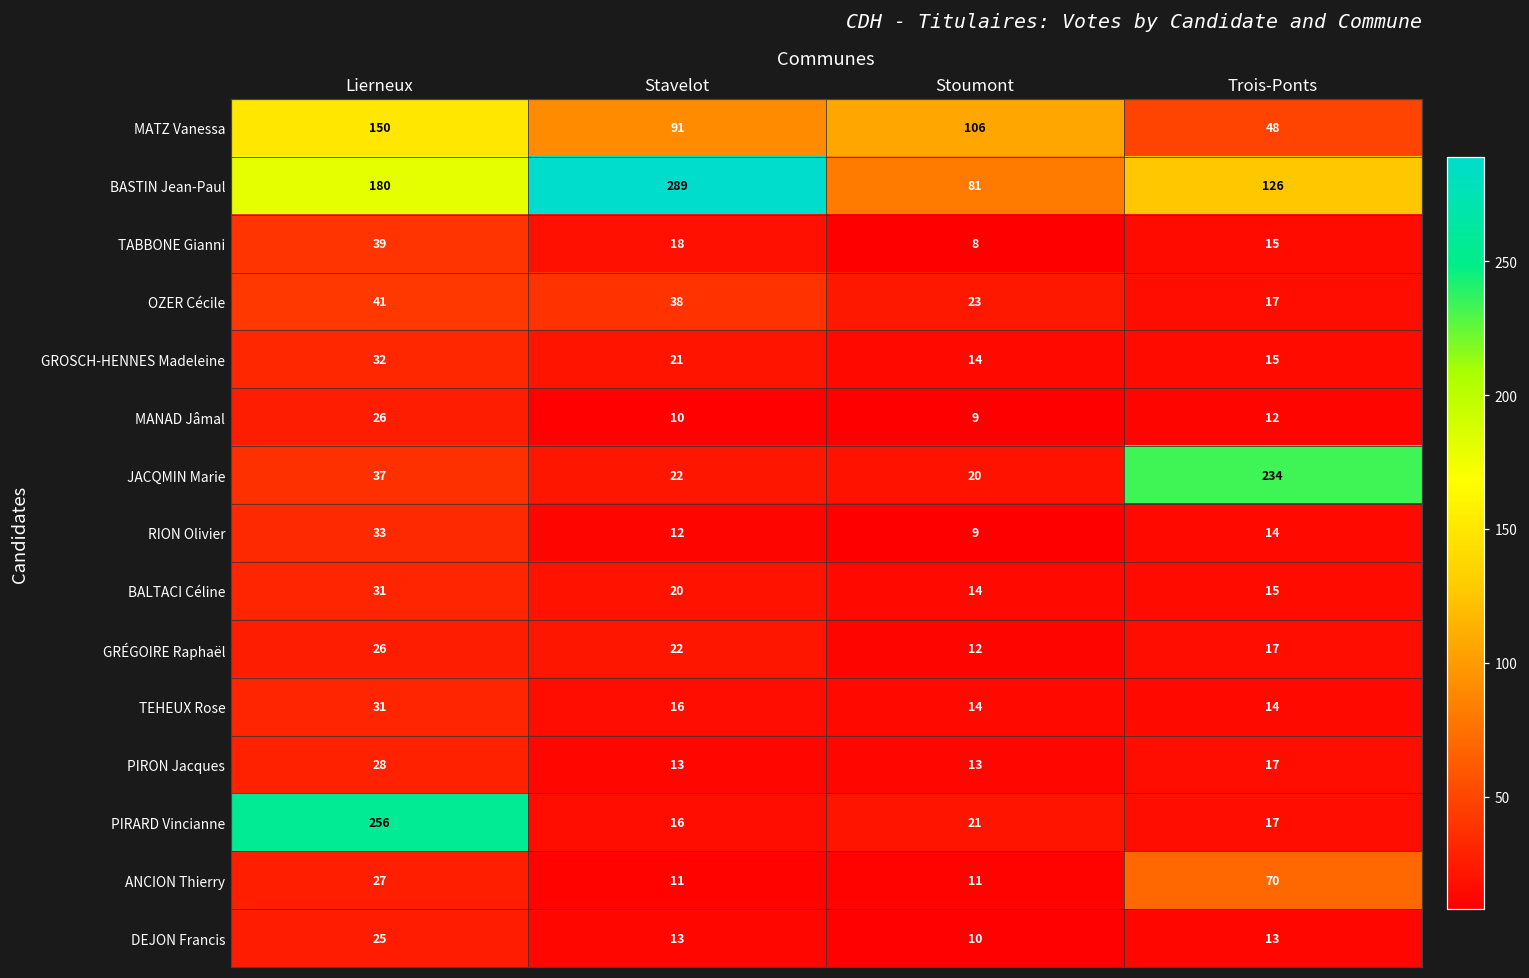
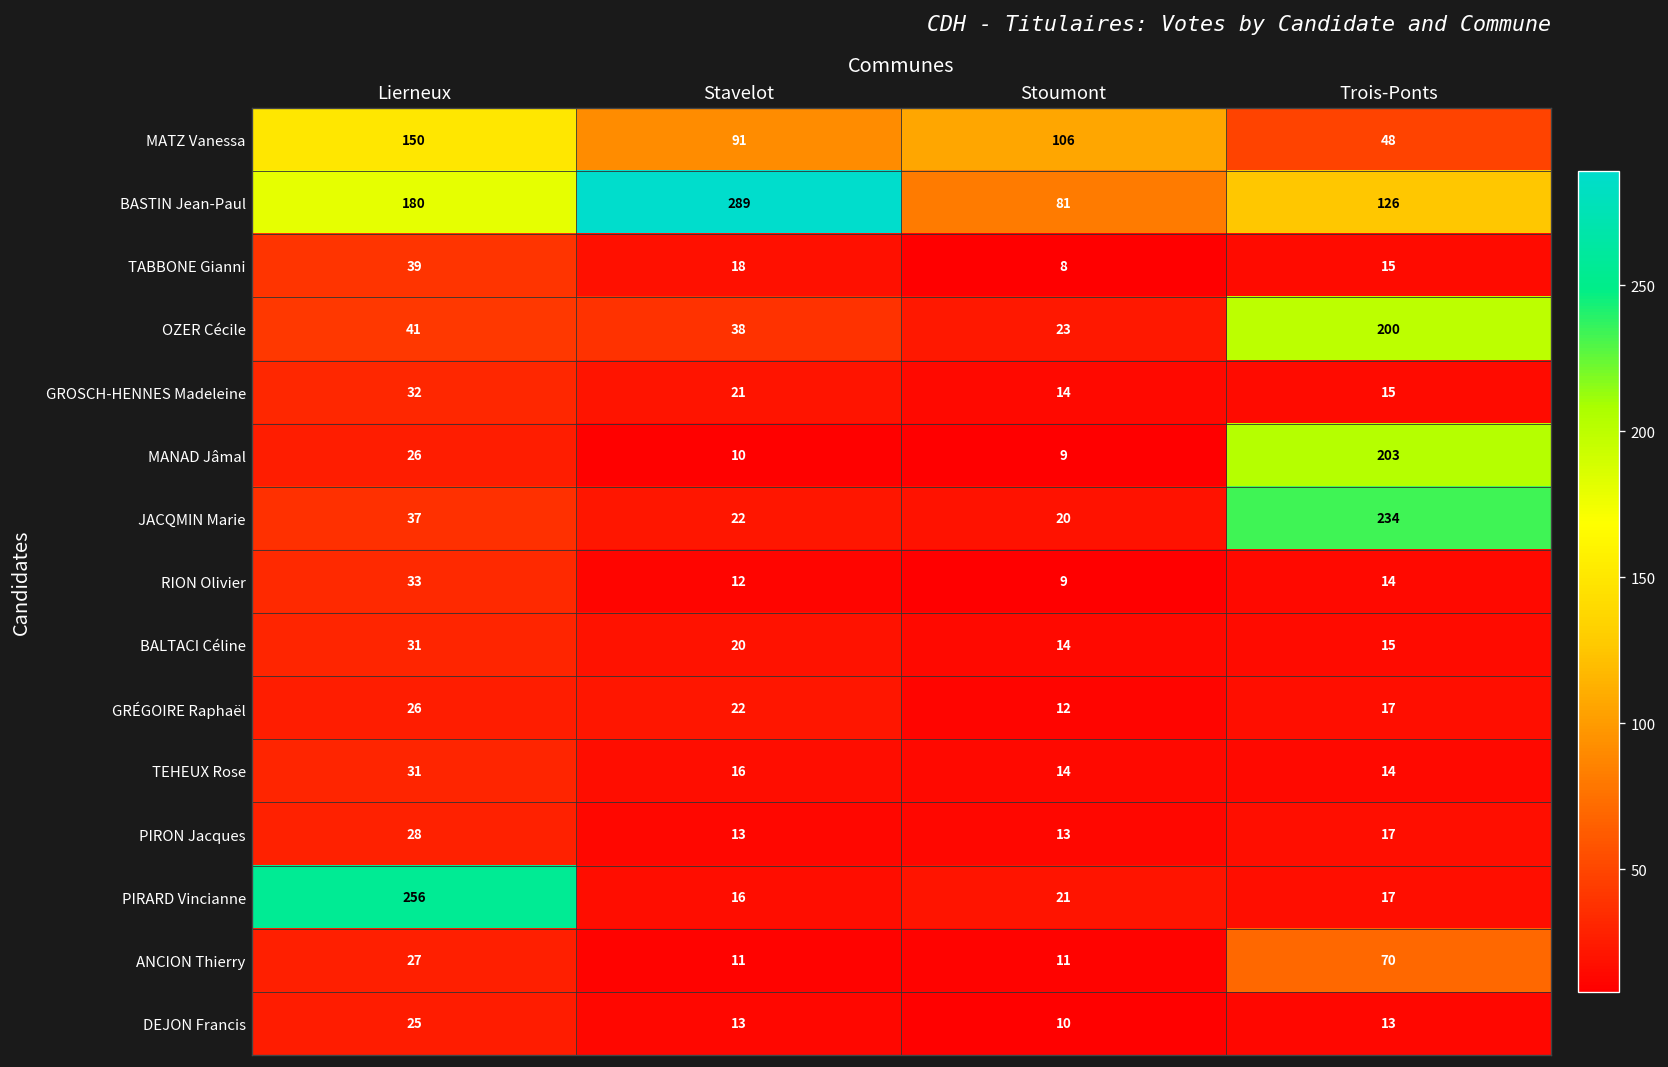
OZER Cécile, Trois-Ponts: 17 -> 200
MANAD Jâmal, Trois-Ponts: 12 -> 203
